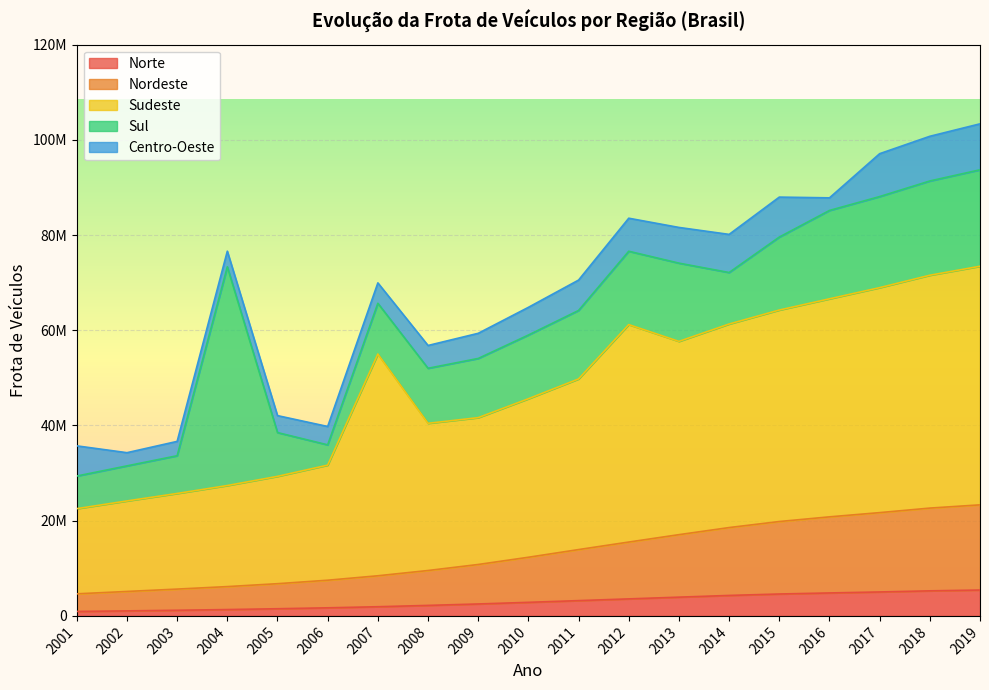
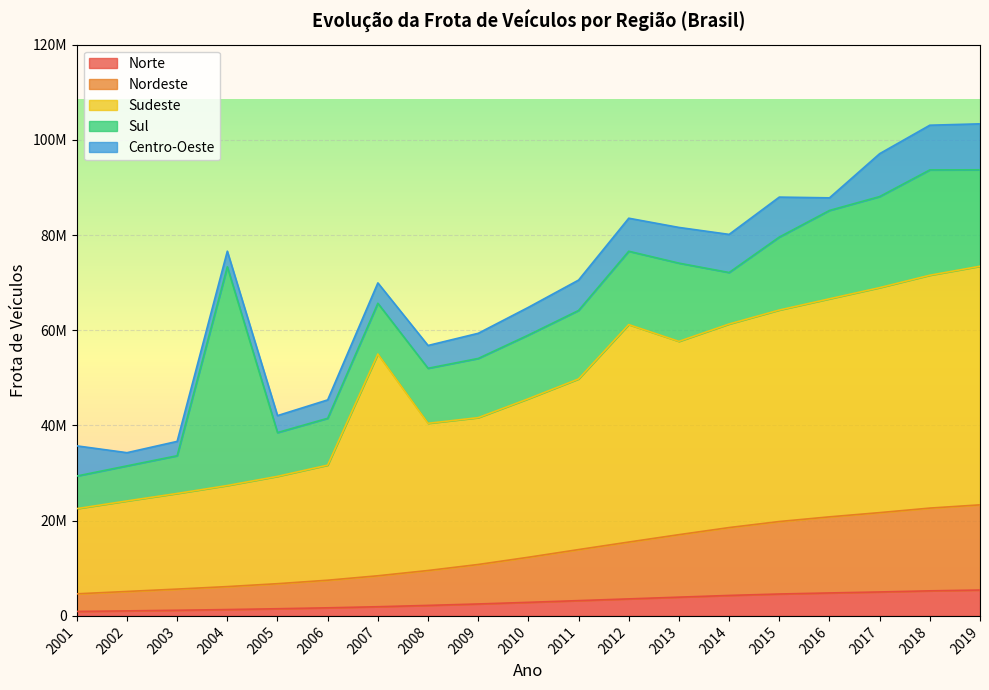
Sul, 2006: 4000000 -> 10000000
Sul, 2018: 20000000 -> 22000000
